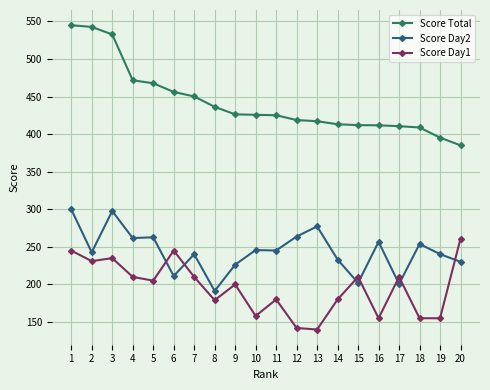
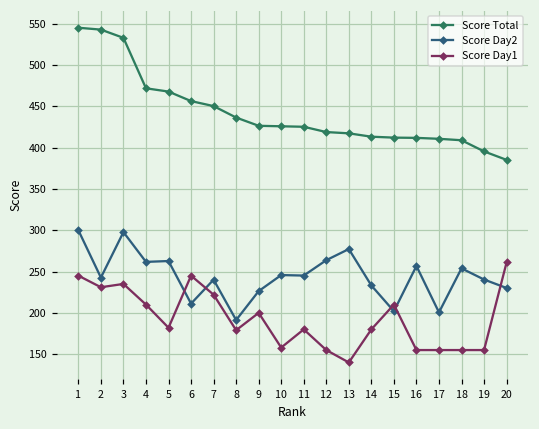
Score Day1, 5: 210 -> 180
Score Day1, 7: 210 -> 220
Score Day1, 12: 140 -> 160
Score Day1, 17: 210 -> 160
